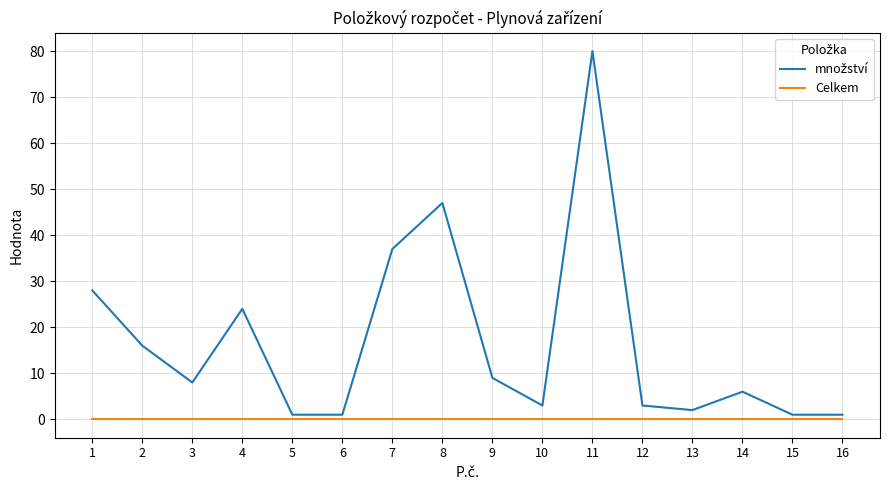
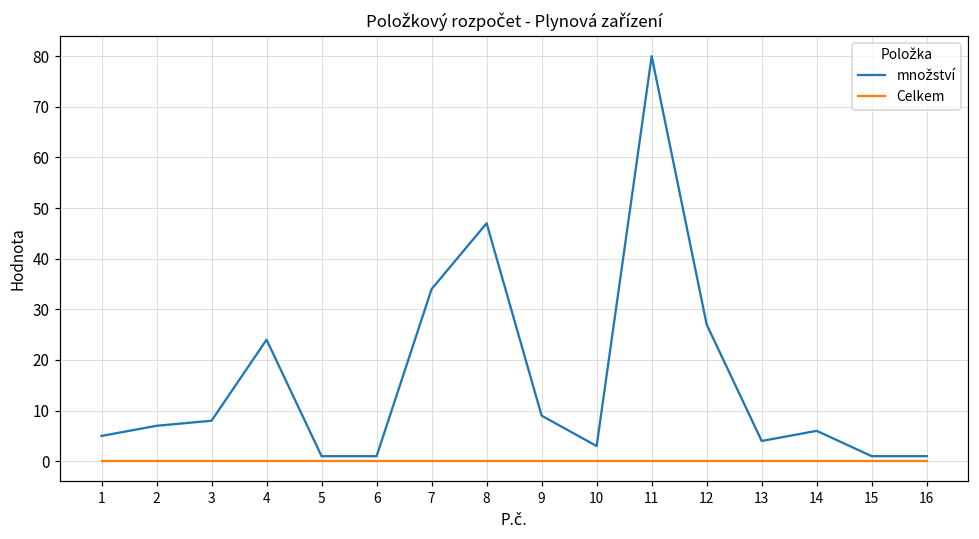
množství, 1: 28 -> 5
množství, 2: 16 -> 7
množství, 7: 37 -> 34
množství, 12: 3 -> 27
množství, 13: 2 -> 4
